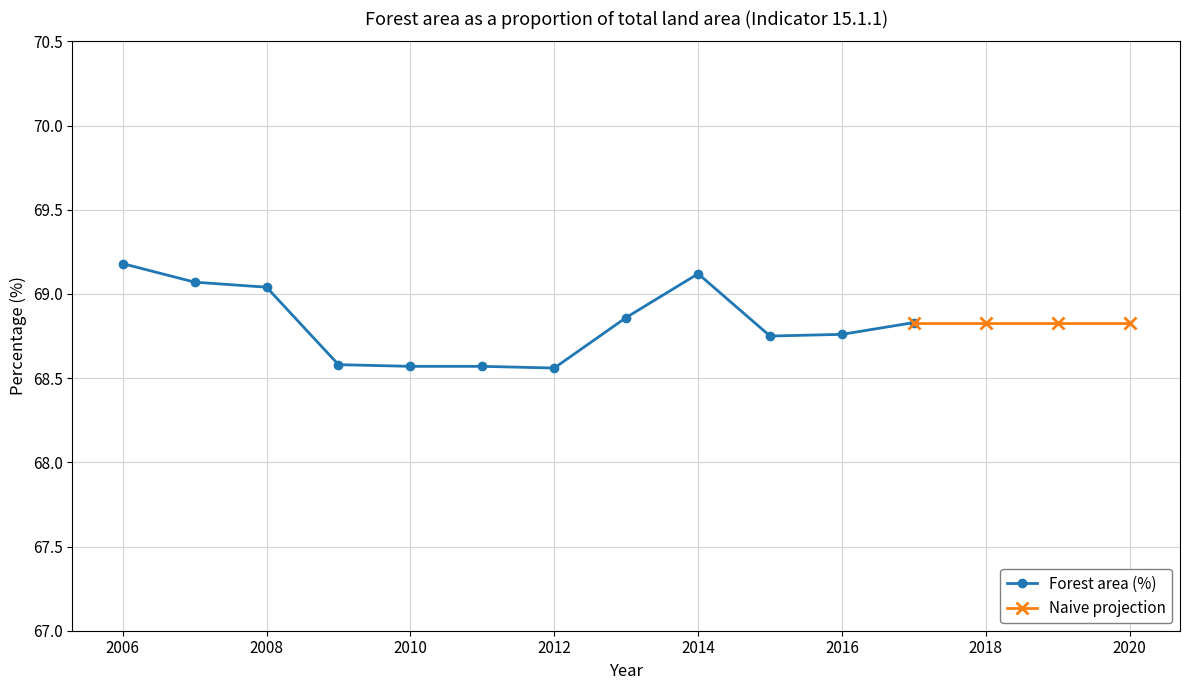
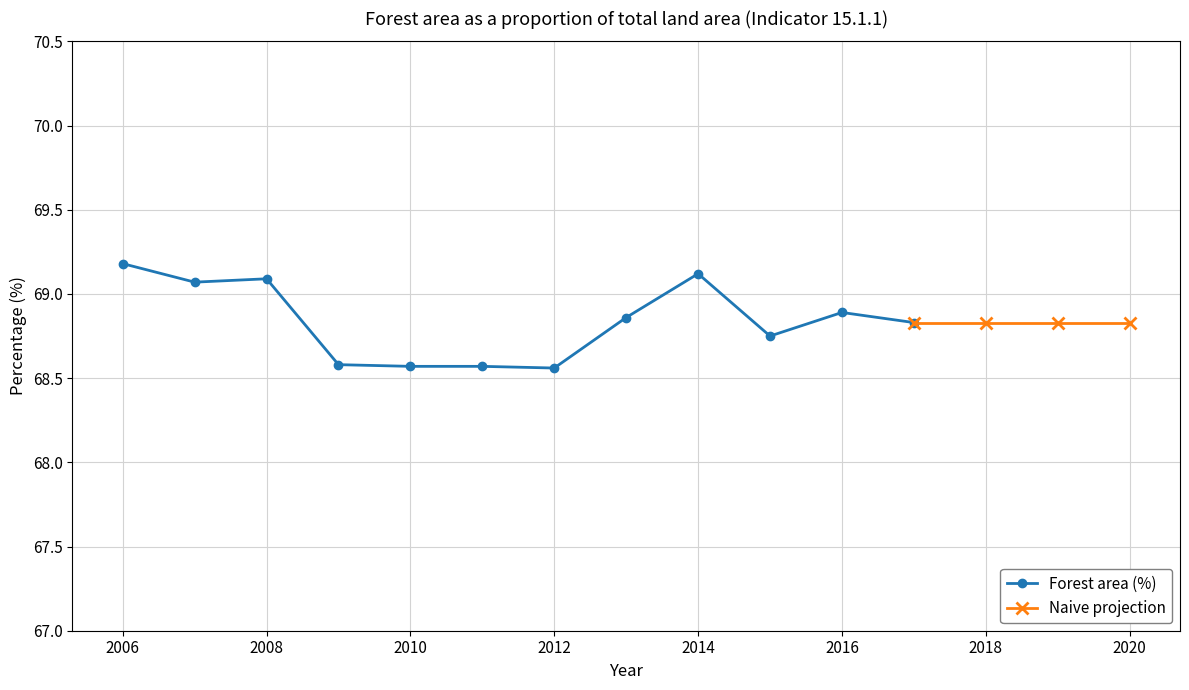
Forest area (%), 2008: 69.04 -> 69.09
Forest area (%), 2016: 68.76 -> 68.89
